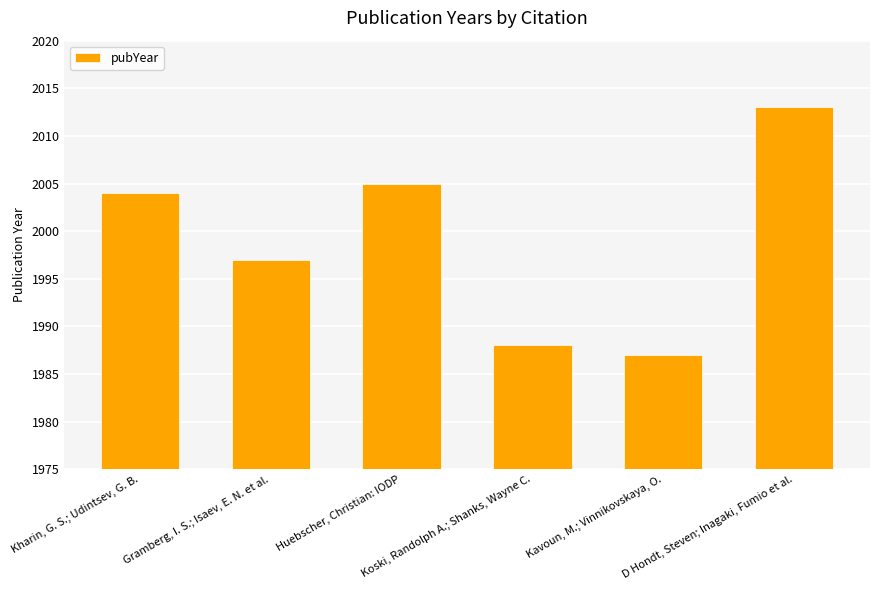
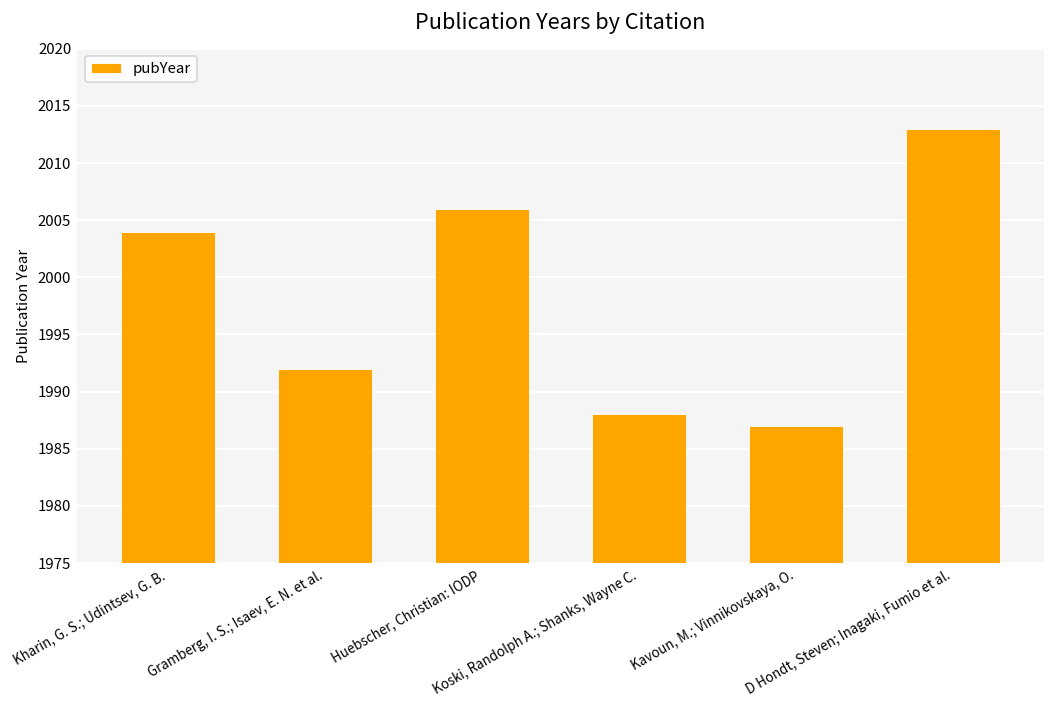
Gramberg, I. S.; Isaev, E. N. et al.: 1997 -> 1992
Huebscher, Christian: IODP: 2005 -> 2006
